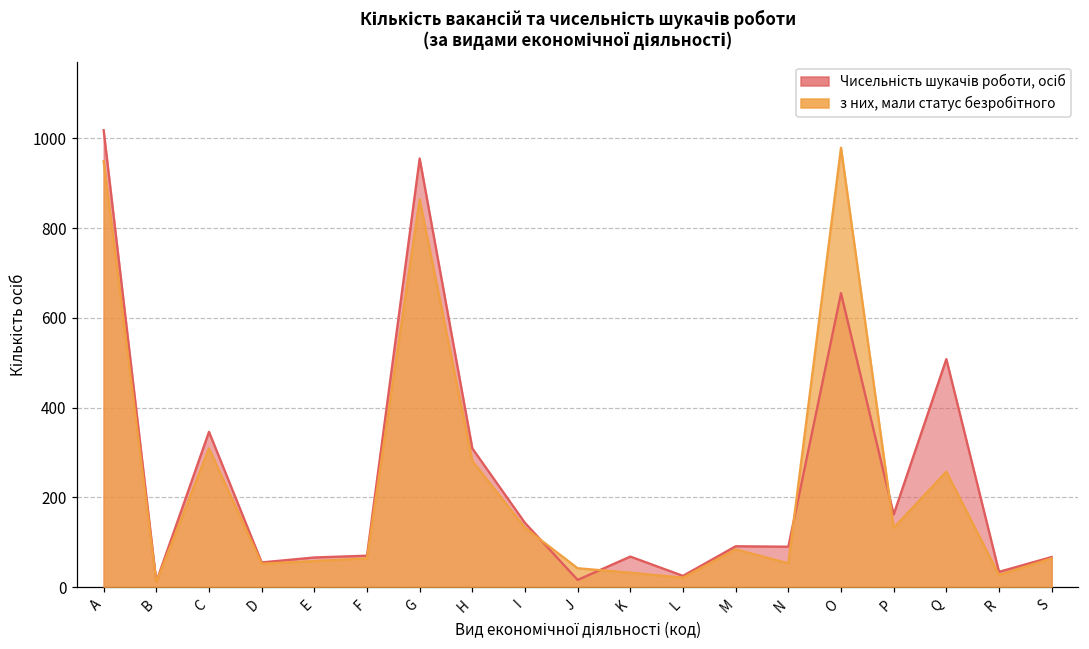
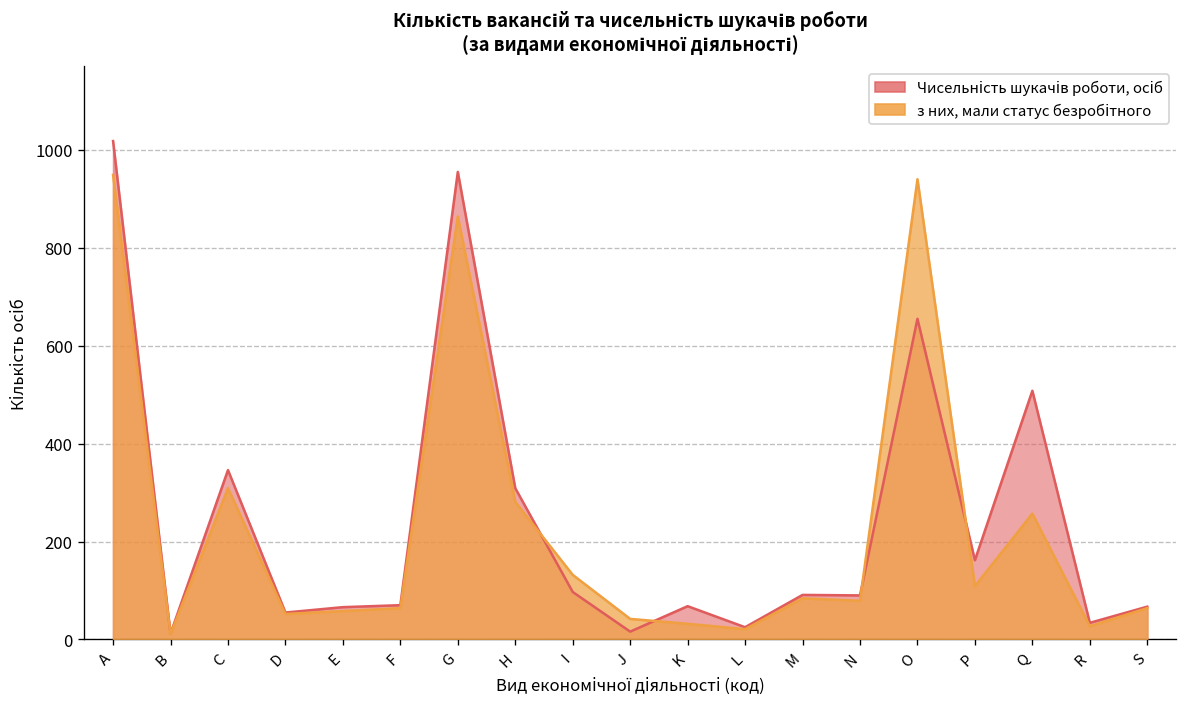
Чисельність шукачів роботи, осіб, I: 140 -> 100
з них, мали статус безробітного, N: 50 -> 80
з них, мали статус безробітного, O: 980 -> 940
з них, мали статус безробітного, P: 130 -> 110
